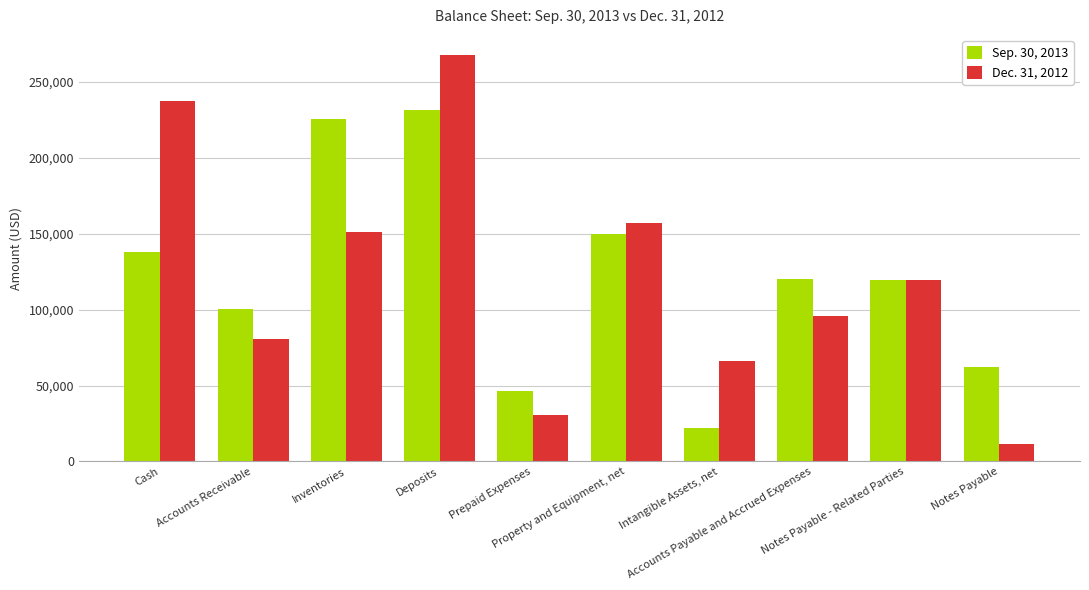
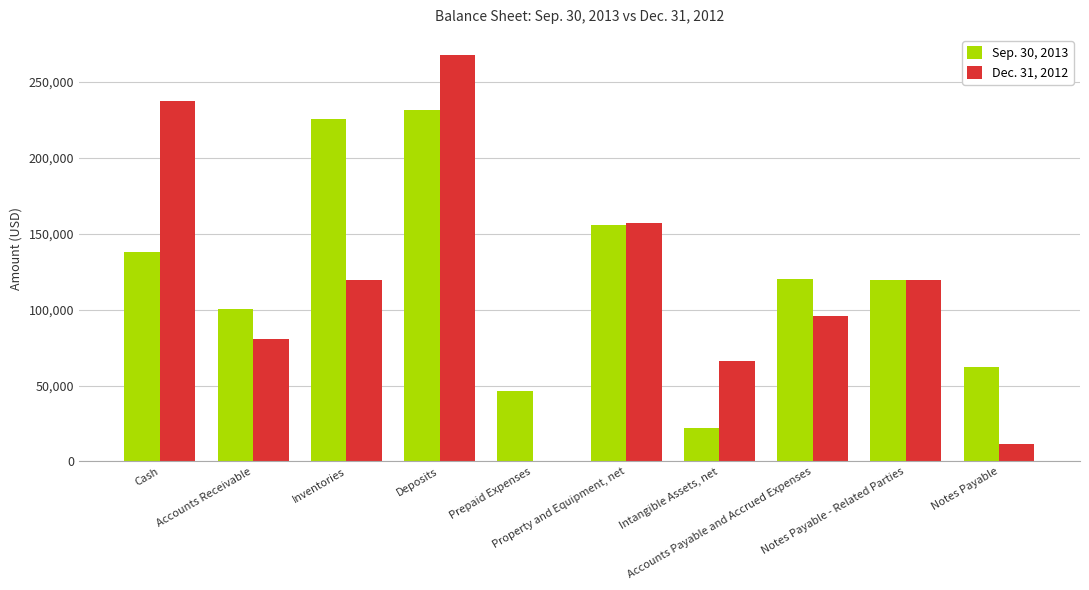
Dec. 31, 2012, Inventories: 151,000 -> 119,000
Dec. 31, 2012, Prepaid Expenses: 31,000 -> 0
Sep. 30, 2013, Property and Equipment, net: 150,000 -> 156,000
